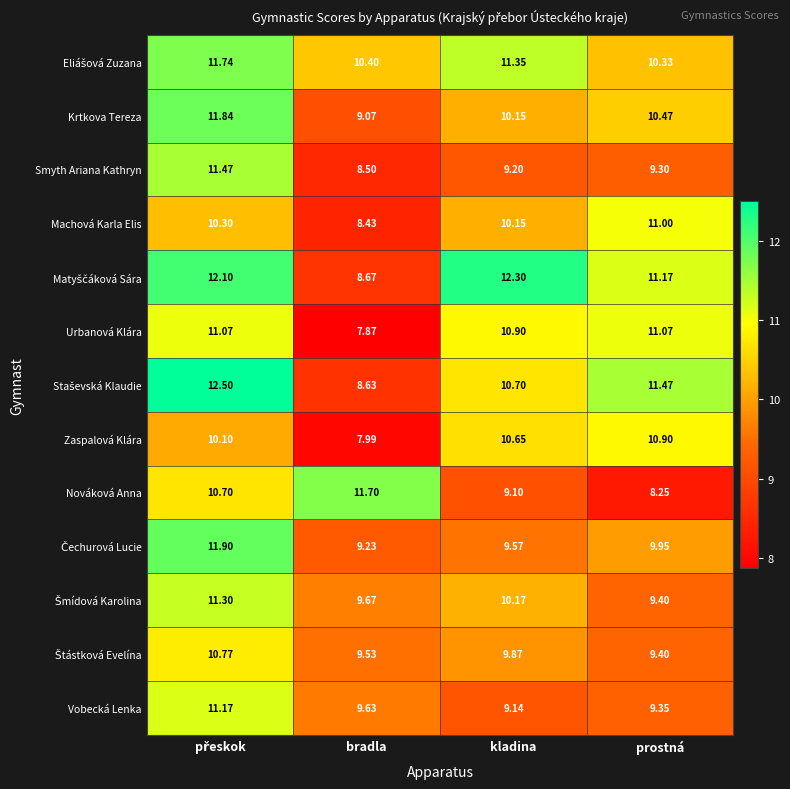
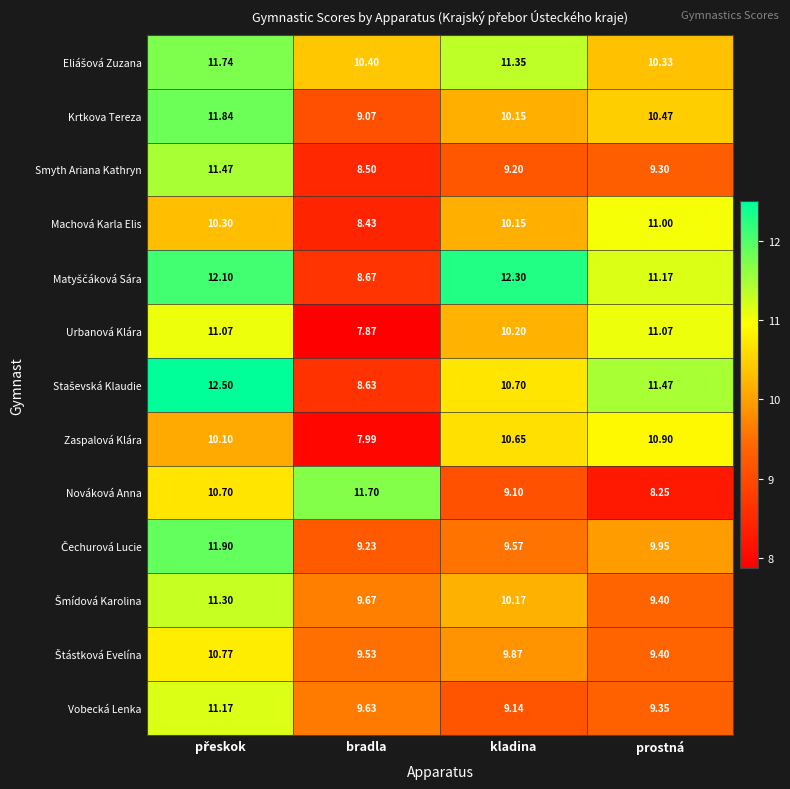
Urbanová Klára, kladina: 10.90 -> 10.20
